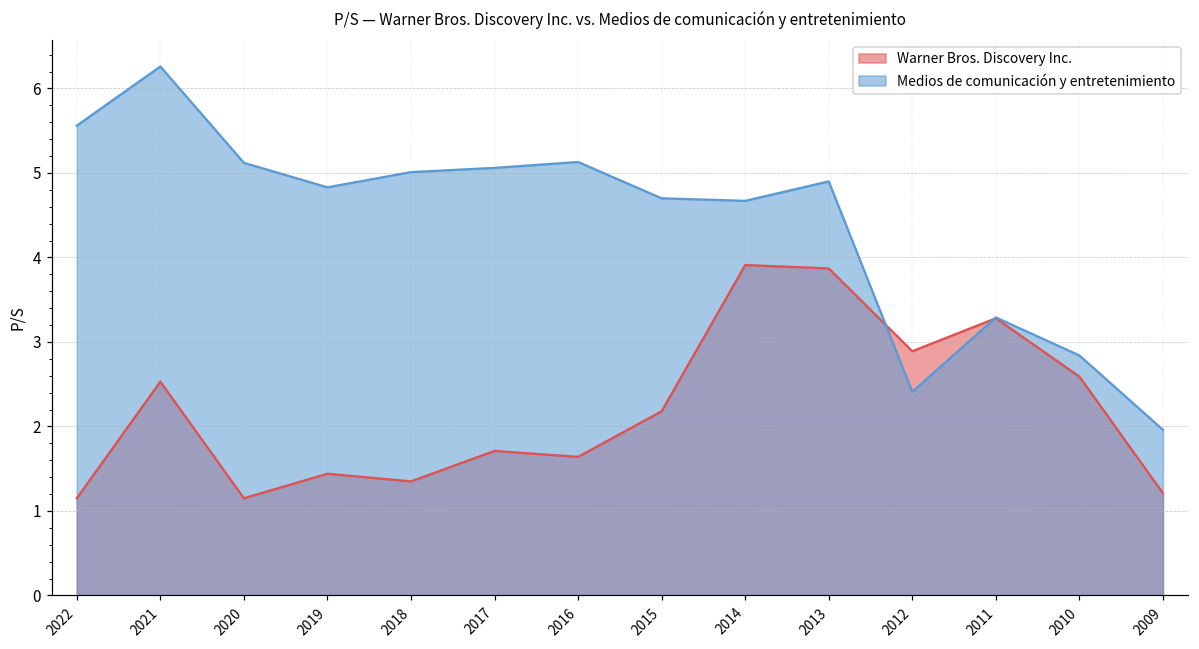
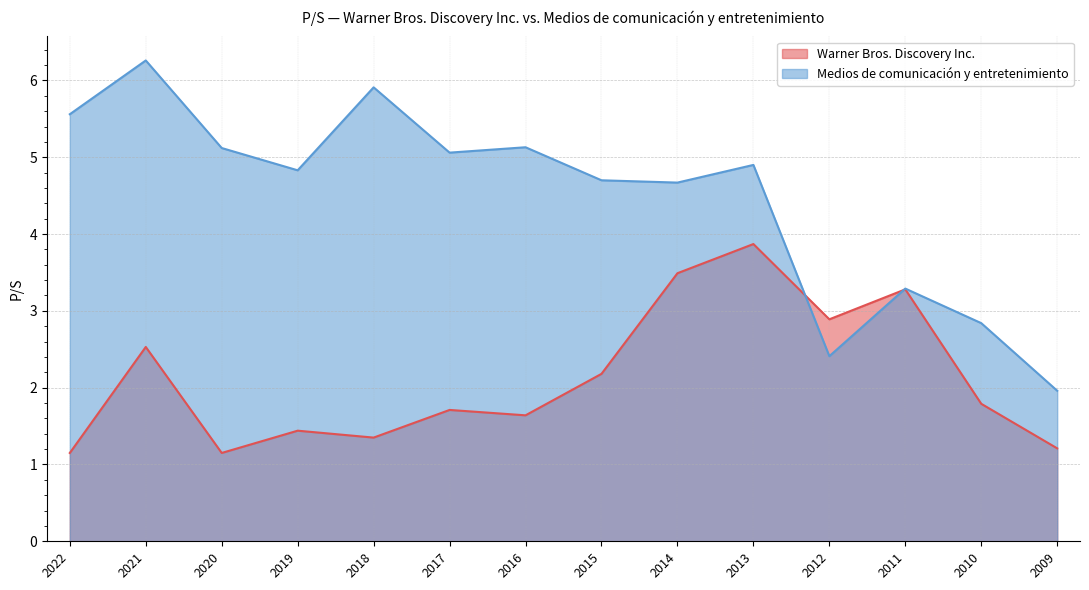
Medios de comunicación y entretenimiento, 2018: 5.0 -> 5.9
Warner Bros. Discovery Inc., 2014: 3.9 -> 3.5
Warner Bros. Discovery Inc., 2010: 2.6 -> 1.8
